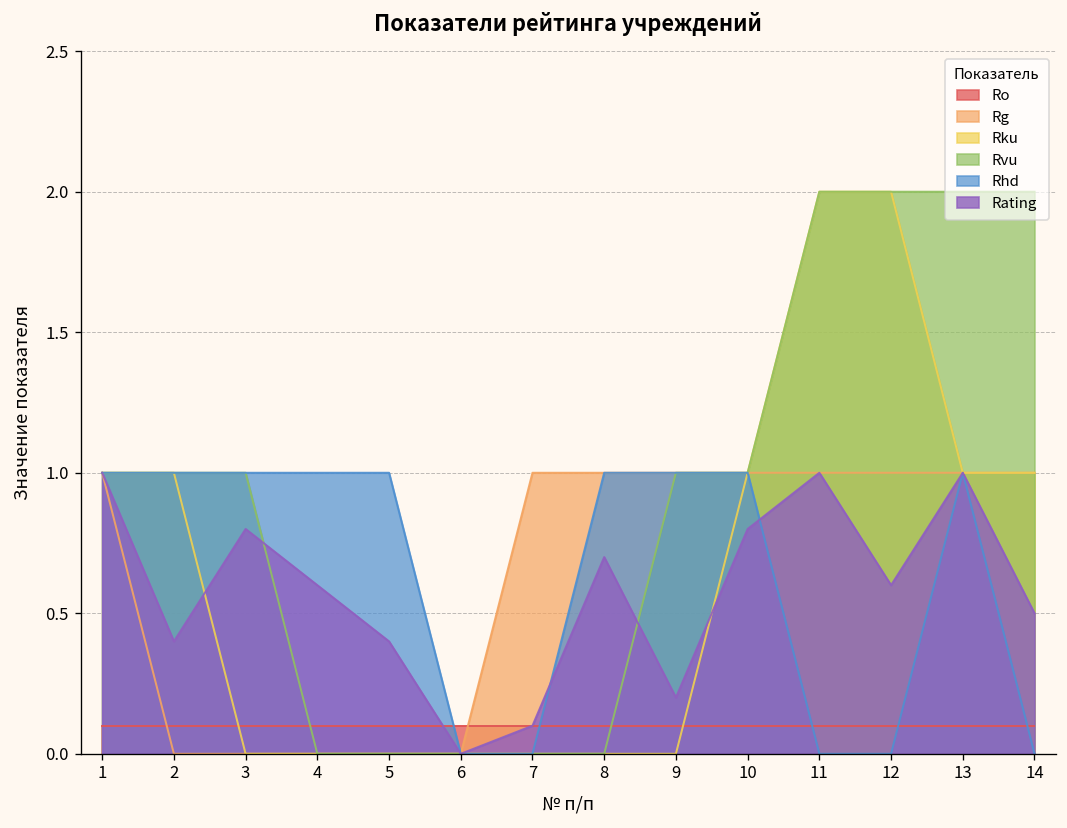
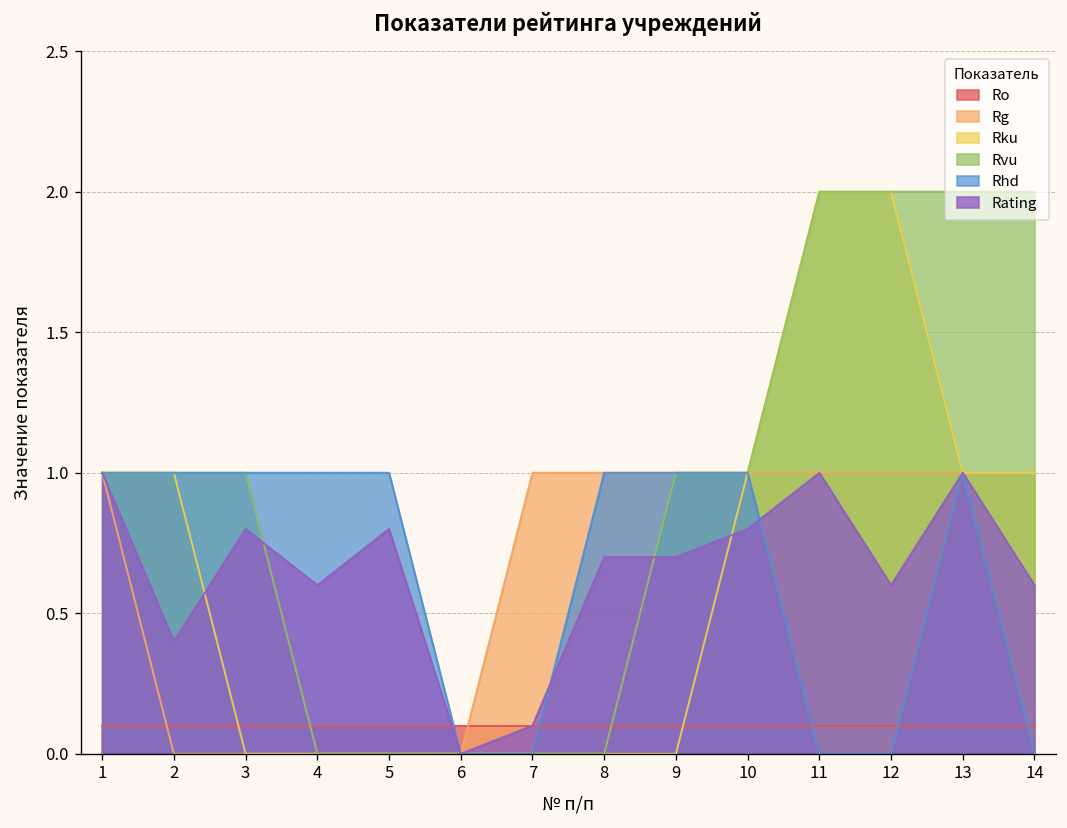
Rating, 5: 0.4 -> 0.8
Rating, 9: 0.2 -> 0.7
Rating, 14: 0.5 -> 0.6
